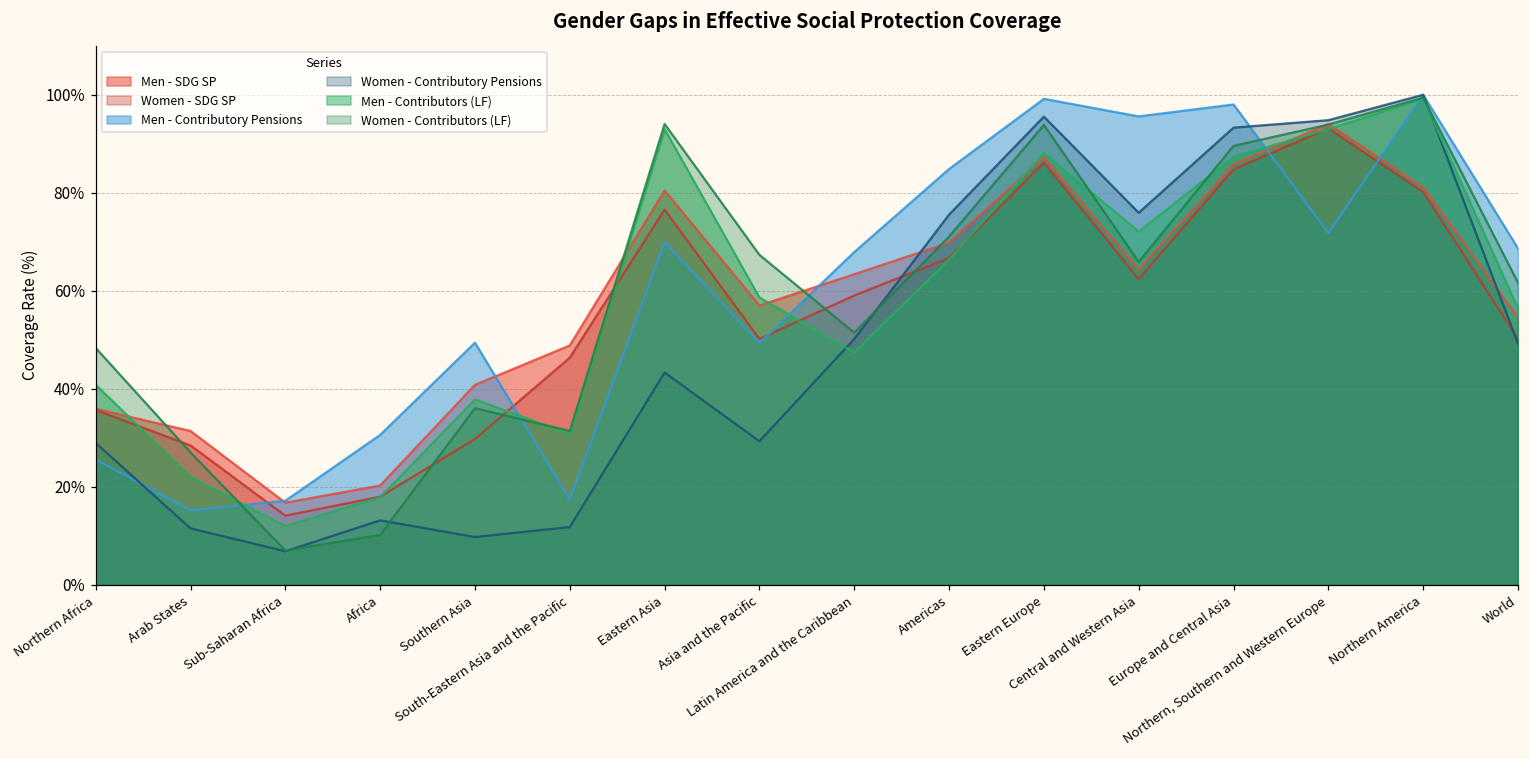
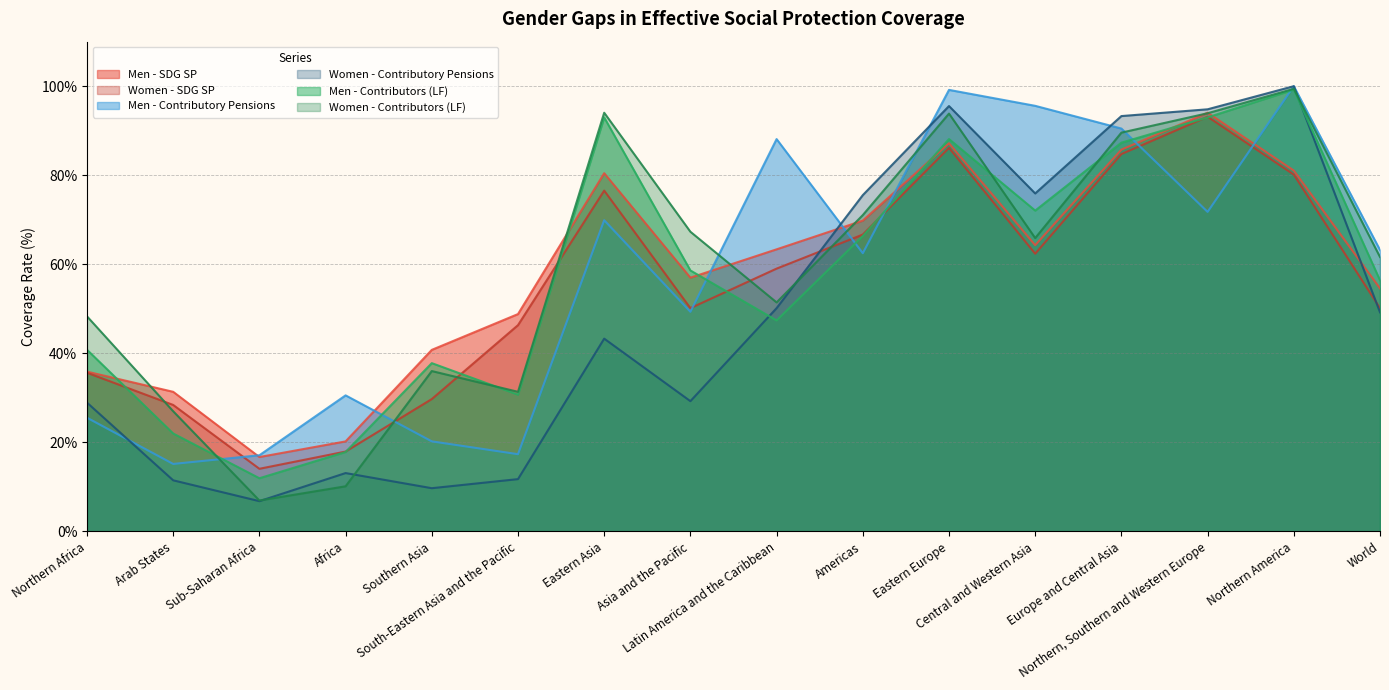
Men - Contributory Pensions, Southern Asia: 49% -> 20%
Men - Contributory Pensions, Latin America and the Caribbean: 68% -> 88%
Men - Contributory Pensions, Americas: 85% -> 62%
Men - Contributory Pensions, Europe and Central Asia: 98% -> 90%
Men - Contributory Pensions, World: 69% -> 63%
